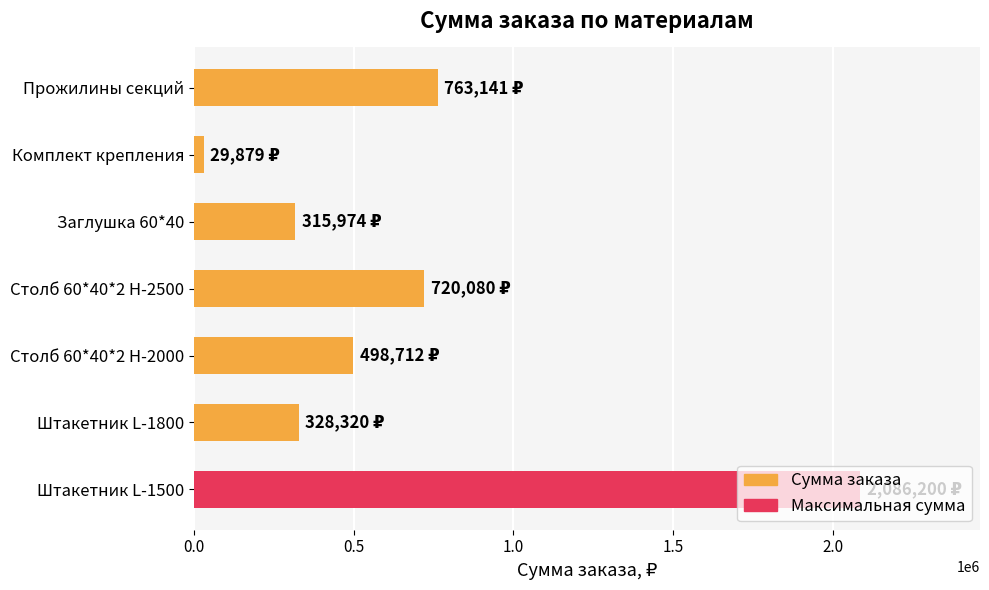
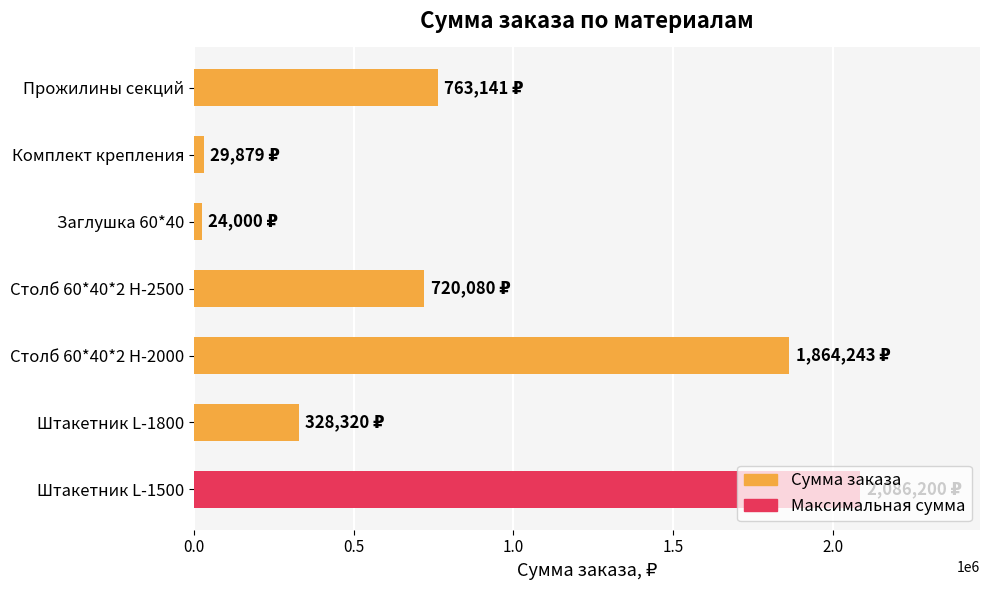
Заглушка 60*40: 315,974 -> 24,000
Столб 60*40*2 H-2000: 498,712 -> 1,864,243
